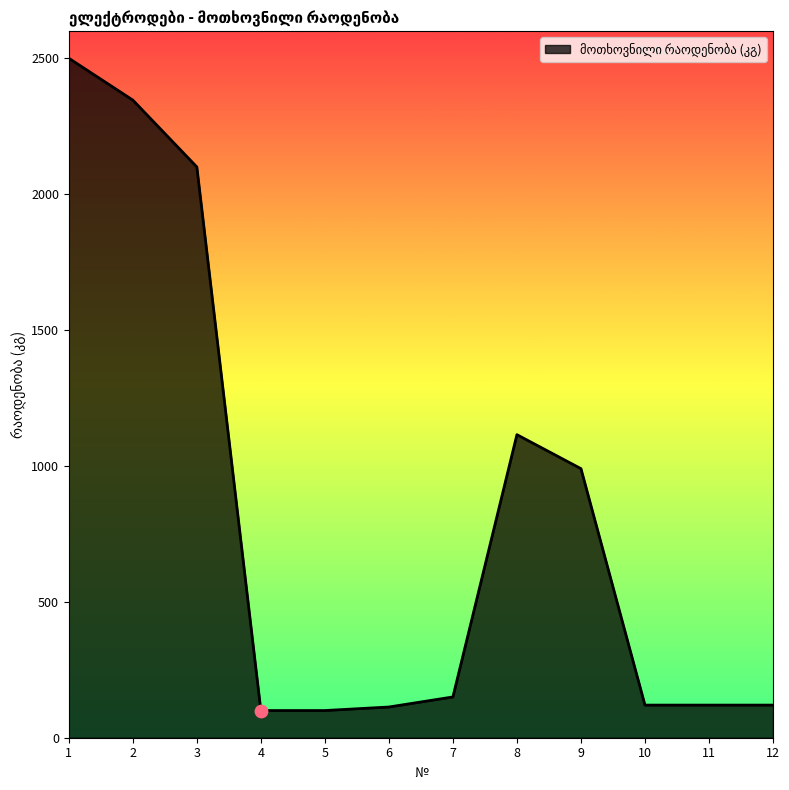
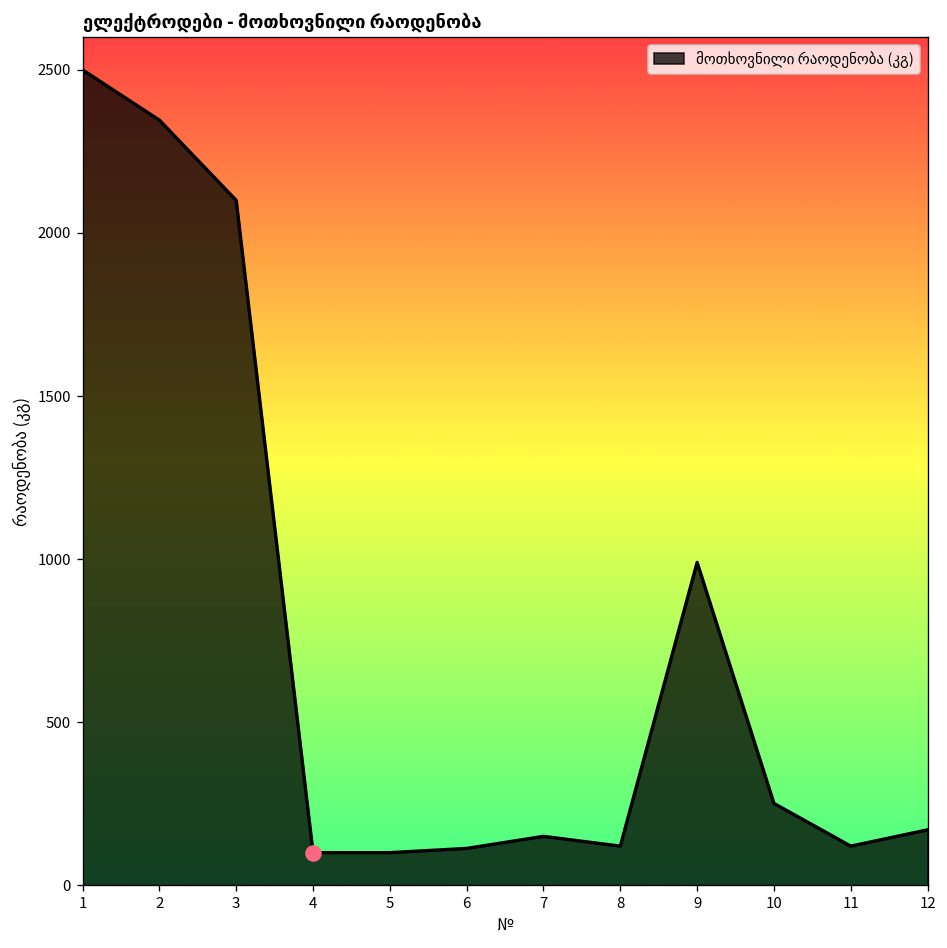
მოთხოვნილი რაოდენობა (კგ), 8: 1120 -> 120
მოთხოვნილი რაოდენობა (კგ), 10: 120 -> 250
მოთხოვნილი რაოდენობა (კგ), 12: 120 -> 170
